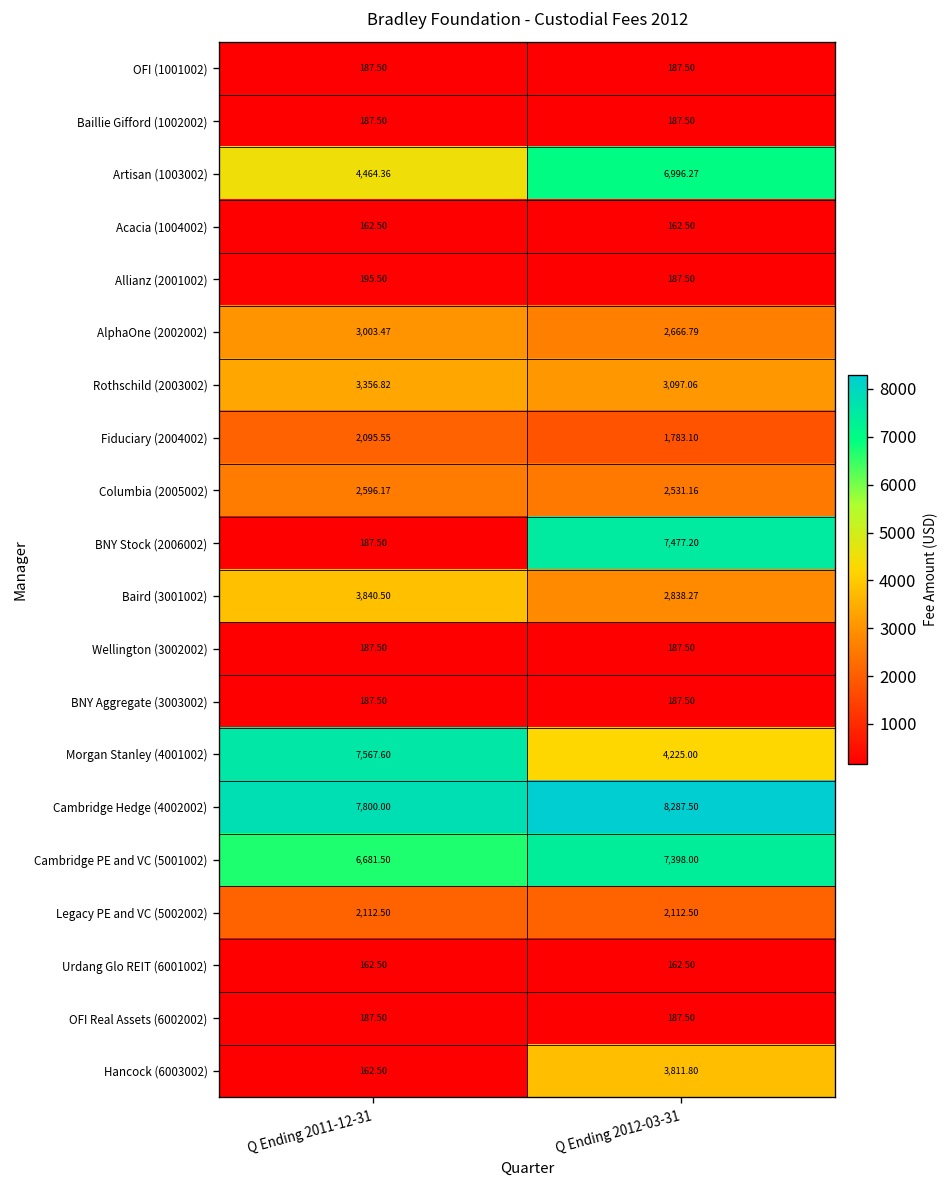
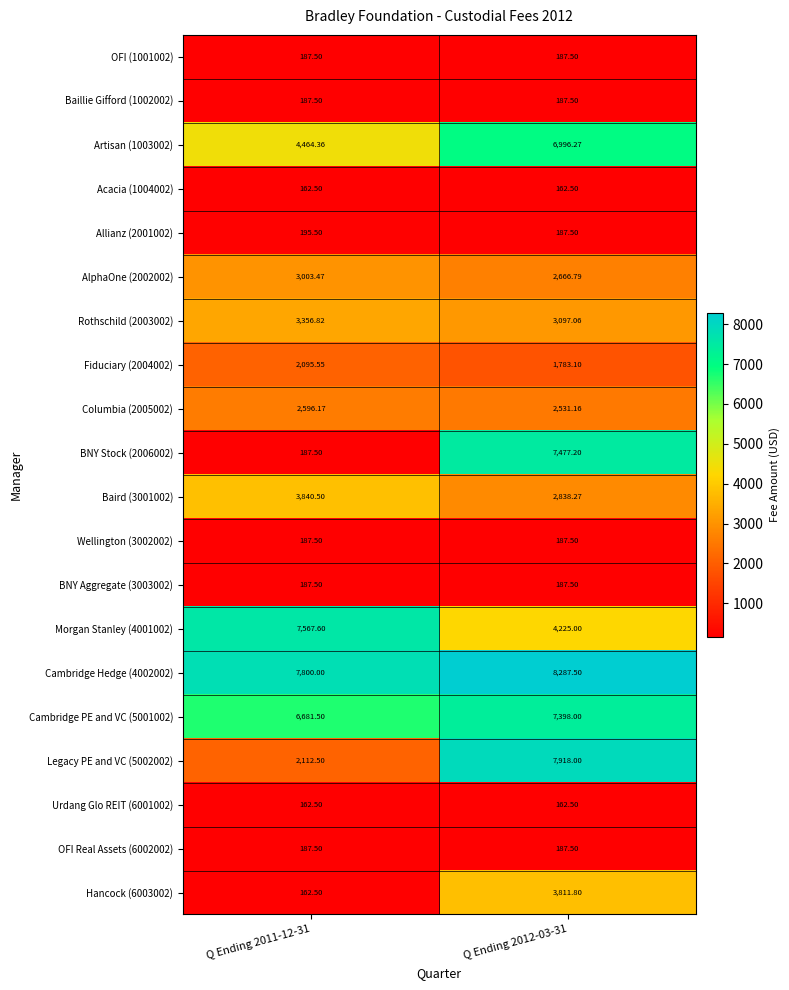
Legacy PE and VC (5002002), Q Ending 2012-03-31: 2,112.50 -> 7,918.00
